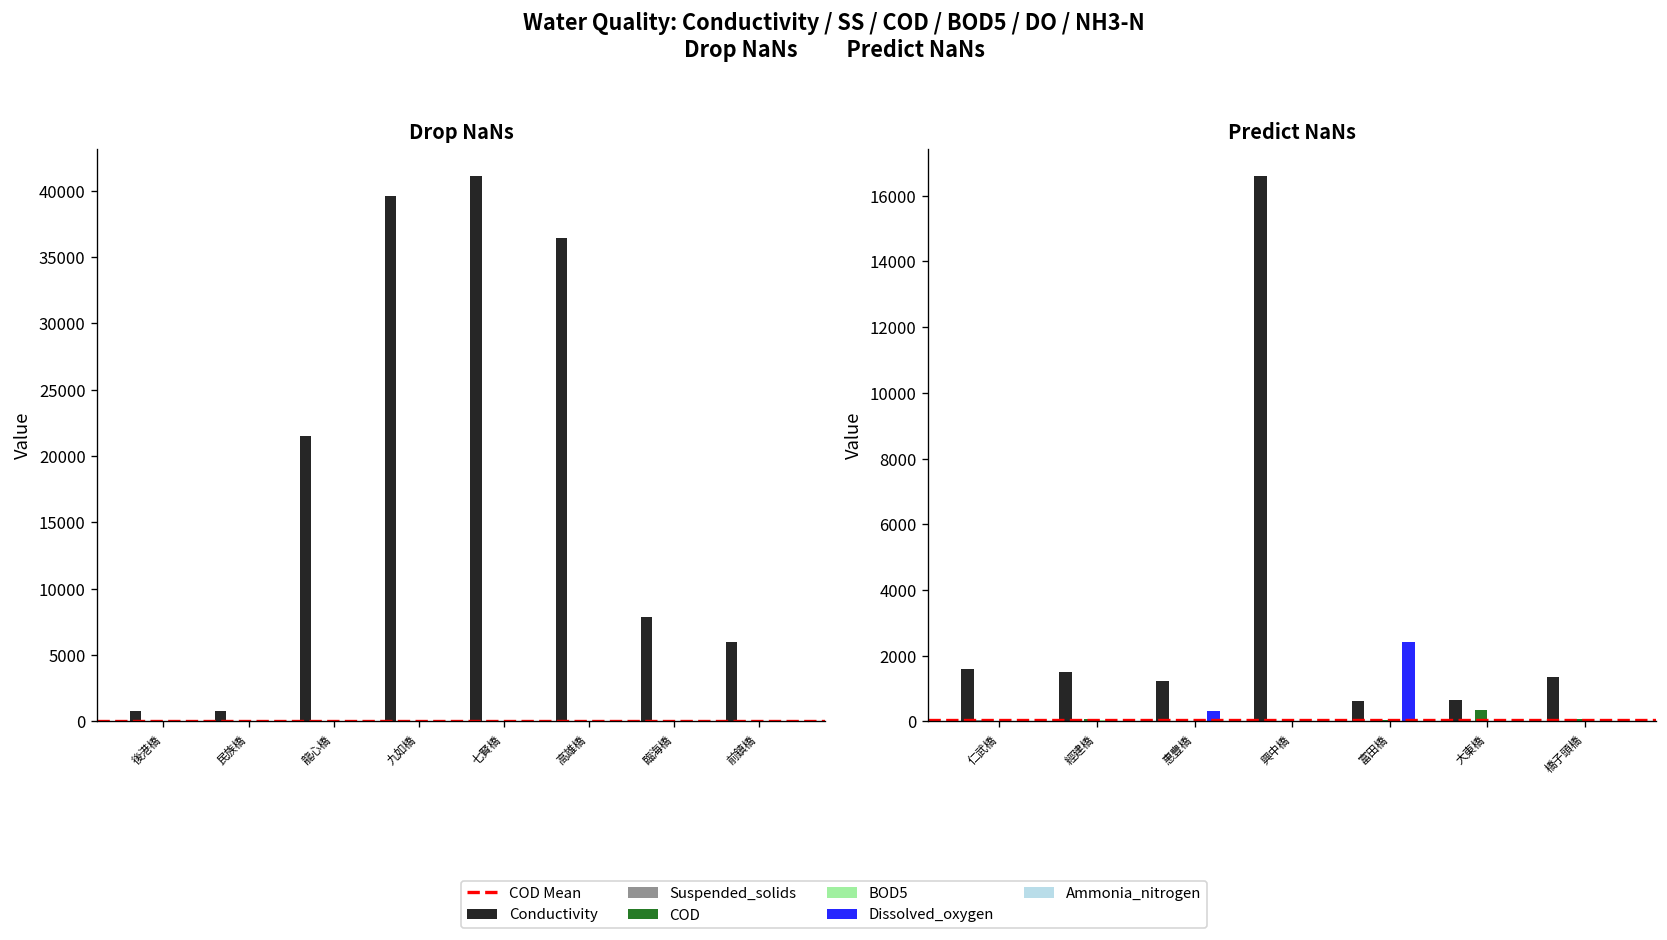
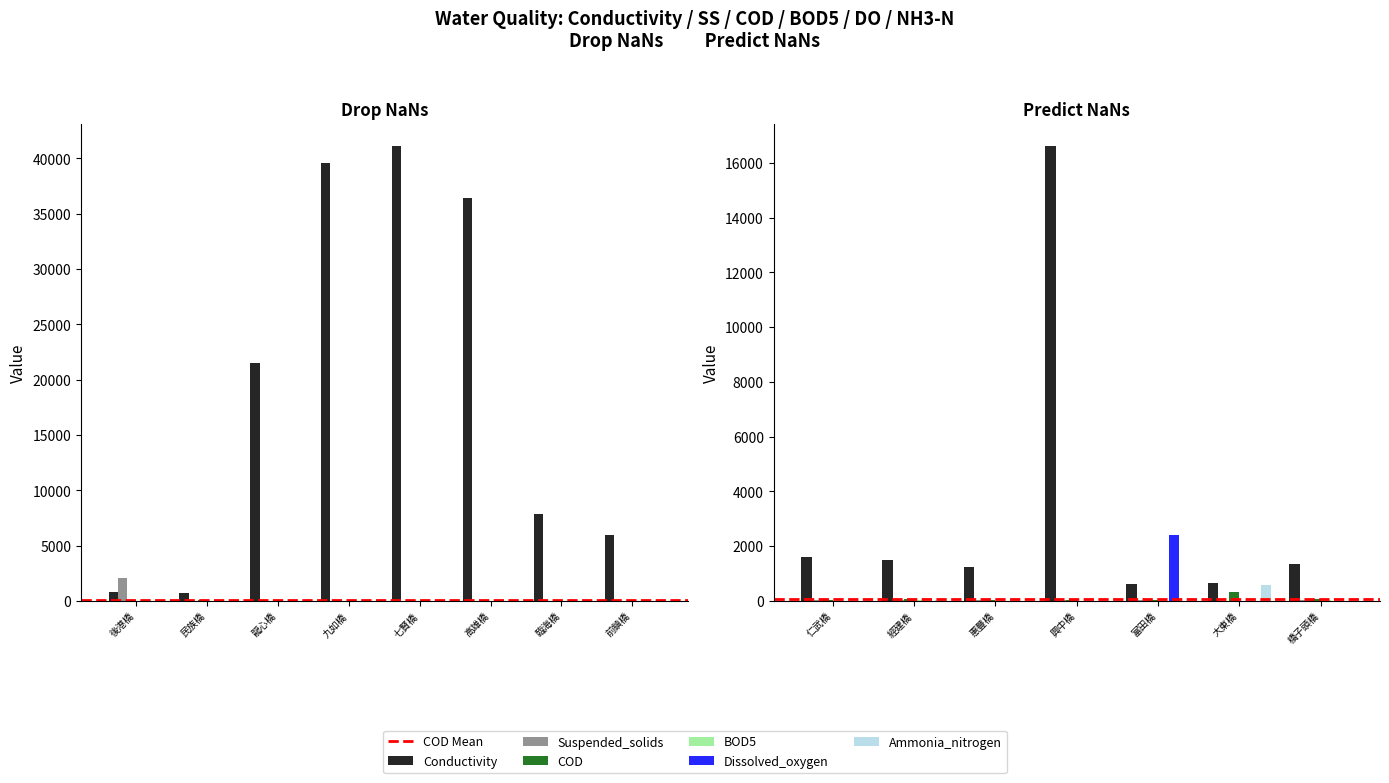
Drop NaNs, Suspended_solids, 後港橋: 0 -> 2000
Predict NaNs, Dissolved_oxygen, 惠豐橋: 300 -> 0
Predict NaNs, Ammonia_nitrogen, 大東橋: 0 -> 600
